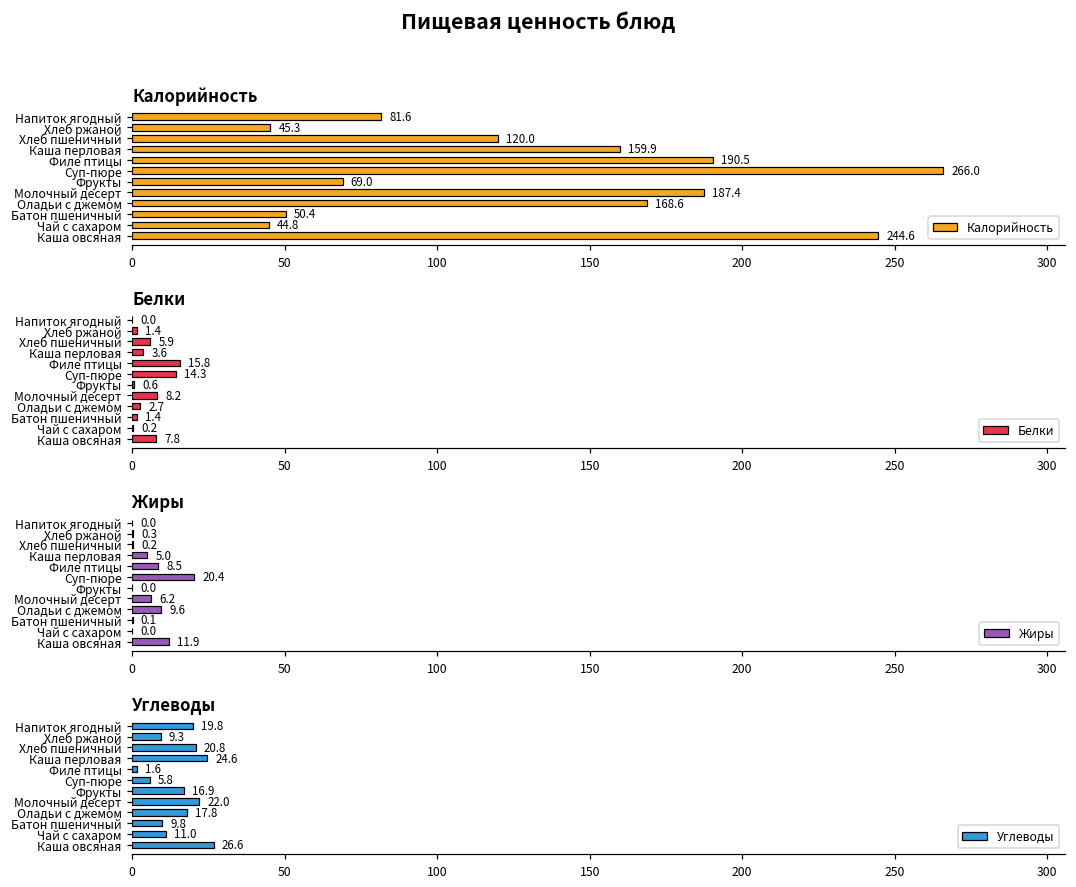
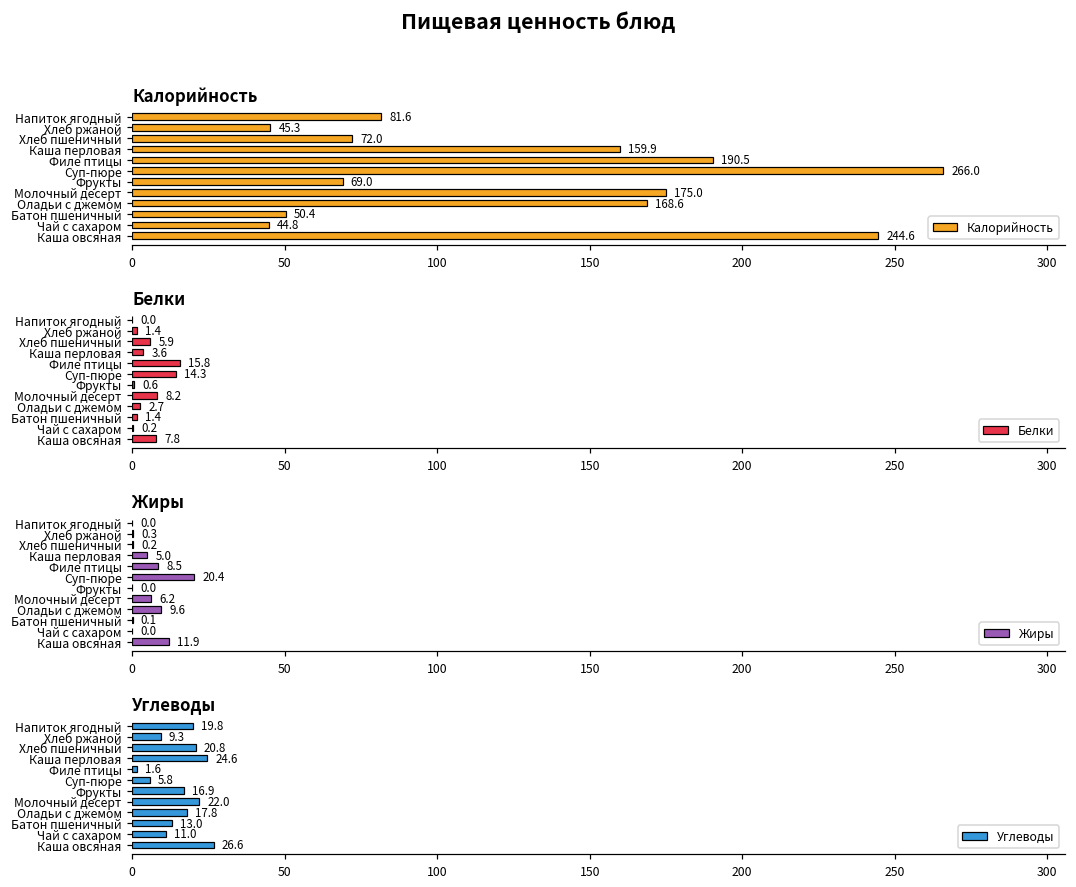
Калорийность, Хлеб пшеничный: 120.0 -> 72.0
Калорийность, Молочный десерт: 187.4 -> 175.0
Углеводы, Батон пшеничный: 9.8 -> 13.0
